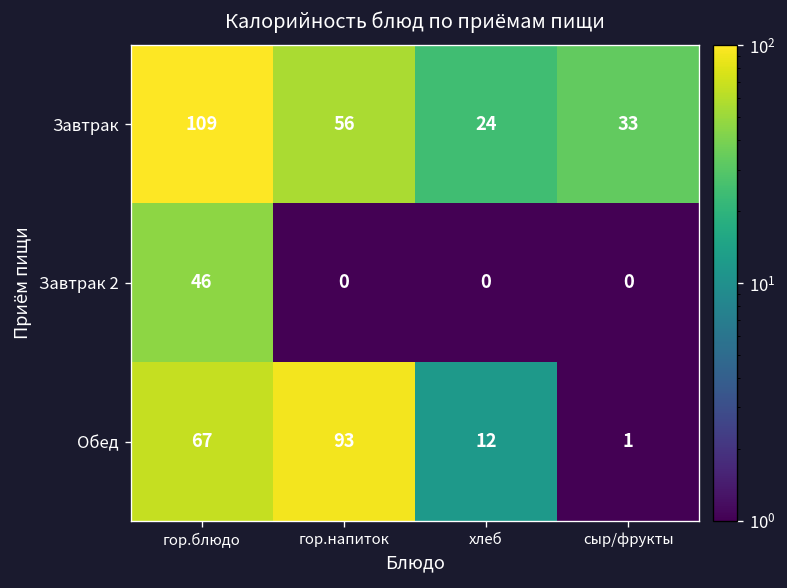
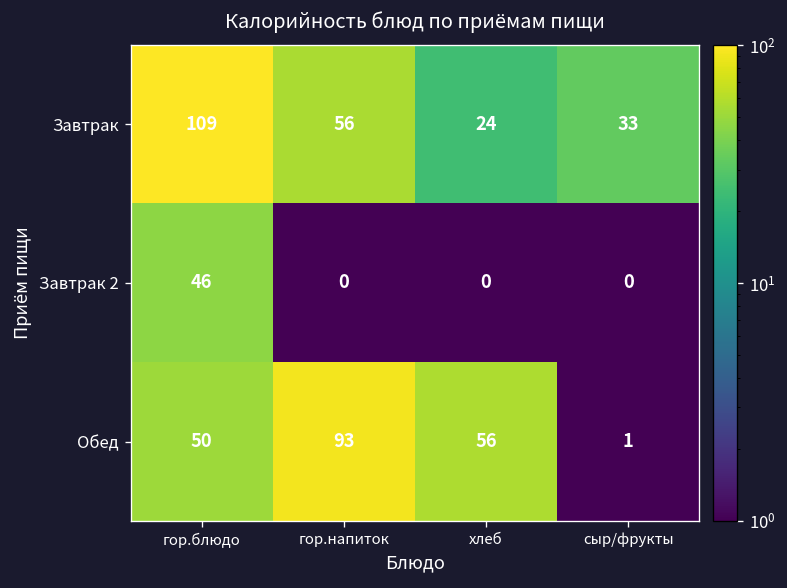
Обед, гор.блюдо: 67 -> 50
Обед, хлеб: 12 -> 56
